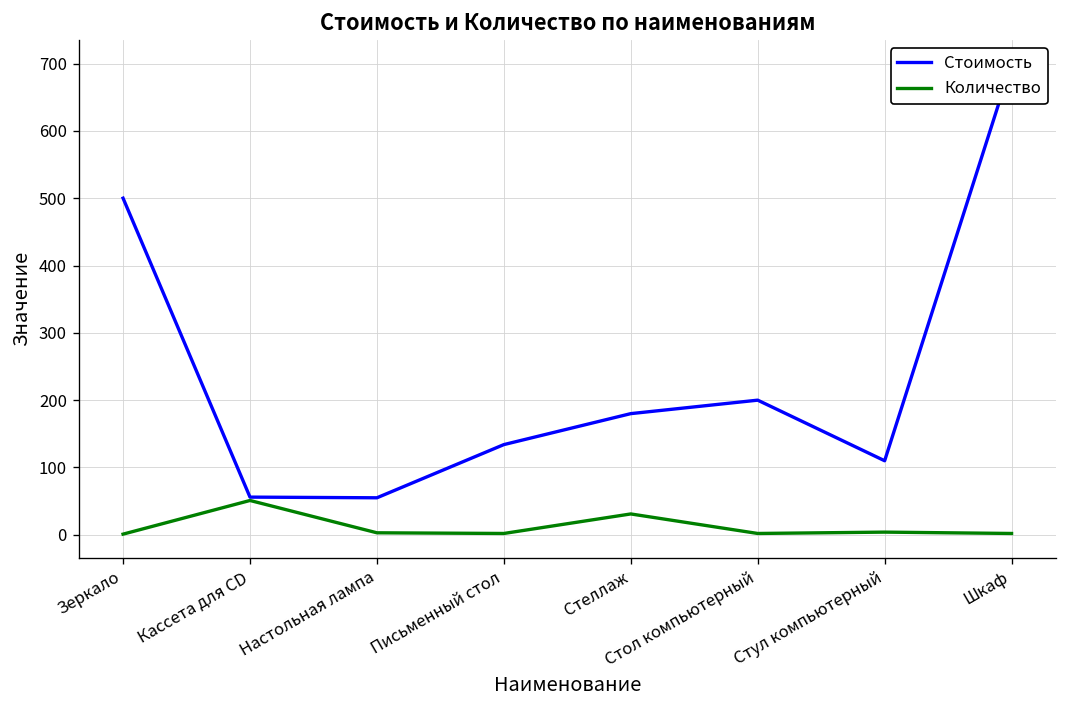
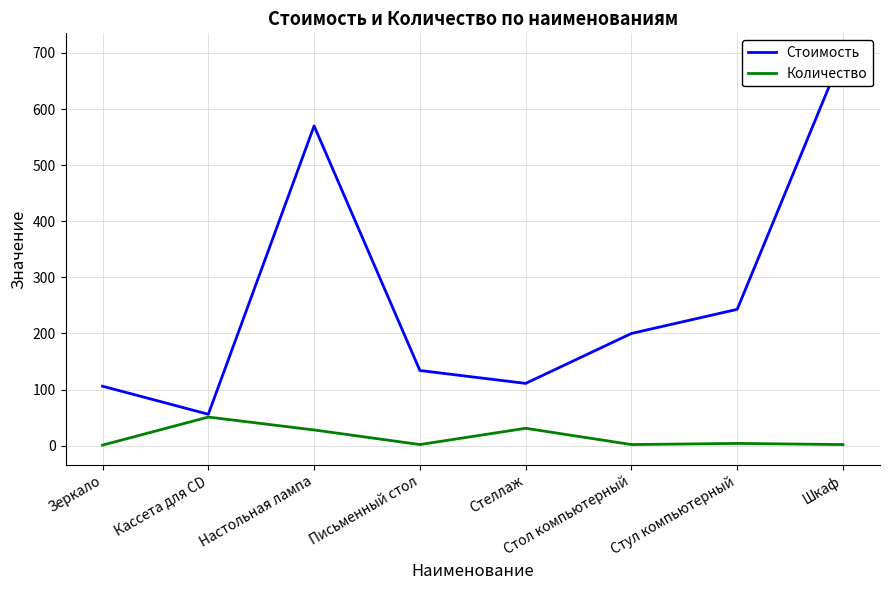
Стоимость, Зеркало: 500 -> 110
Стоимость, Настольная лампа: 60 -> 570
Количество, Настольная лампа: 0 -> 30
Стоимость, Стеллаж: 180 -> 110
Стоимость, Стул компьютерный: 110 -> 240
